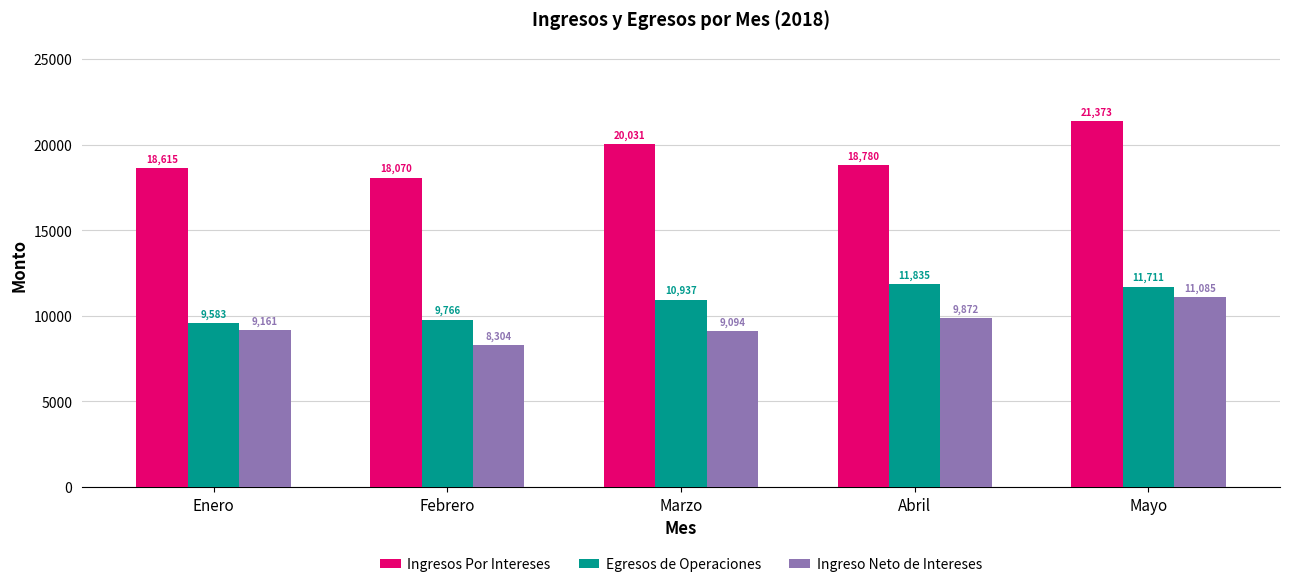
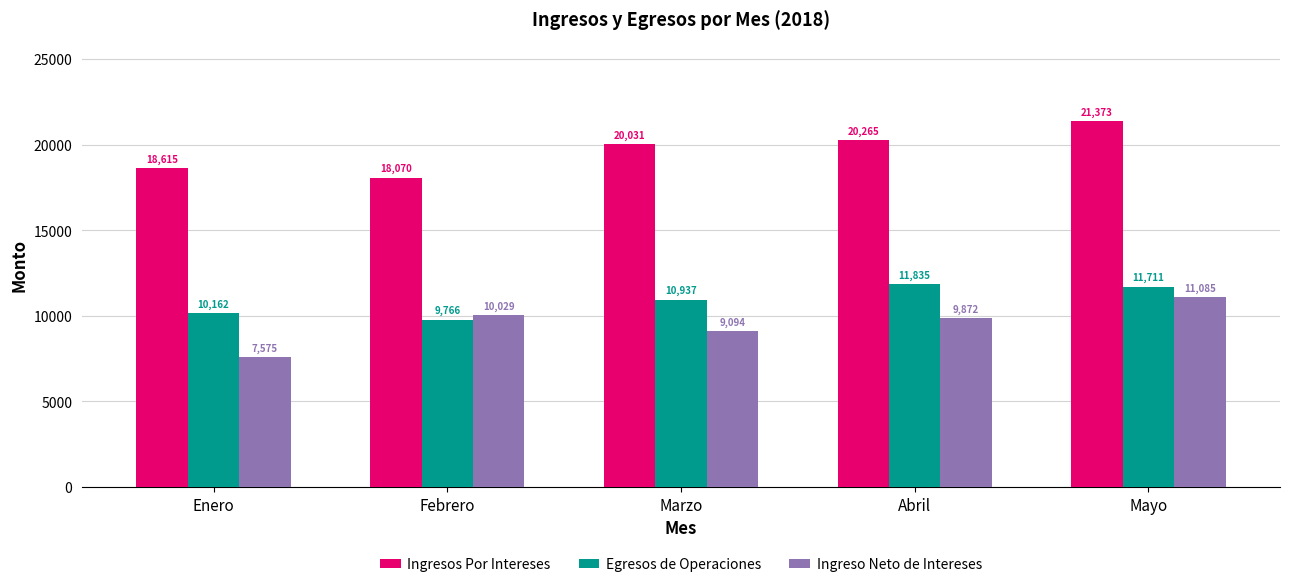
Egresos de Operaciones, Enero: 9,583 -> 10,162
Ingreso Neto de Intereses, Enero: 9,161 -> 7,575
Ingreso Neto de Intereses, Febrero: 8,304 -> 10,029
Ingresos Por Intereses, Abril: 18,780 -> 20,265
